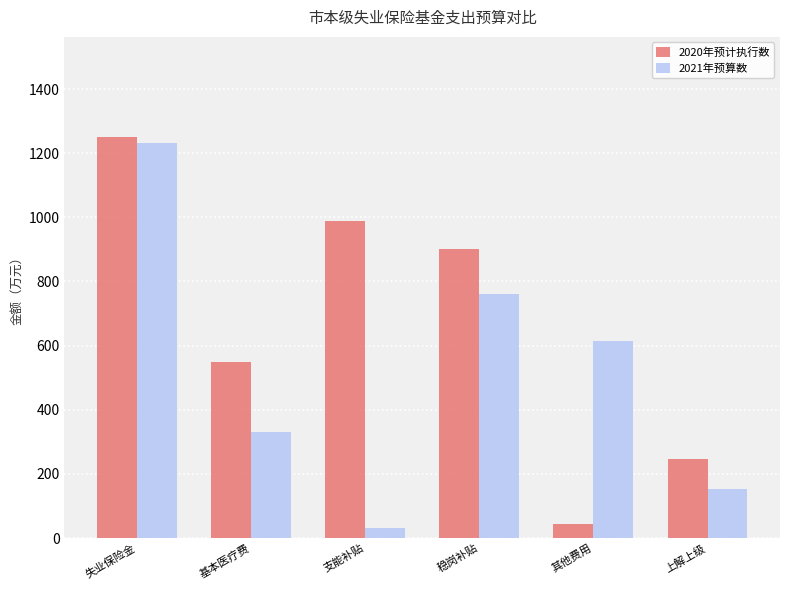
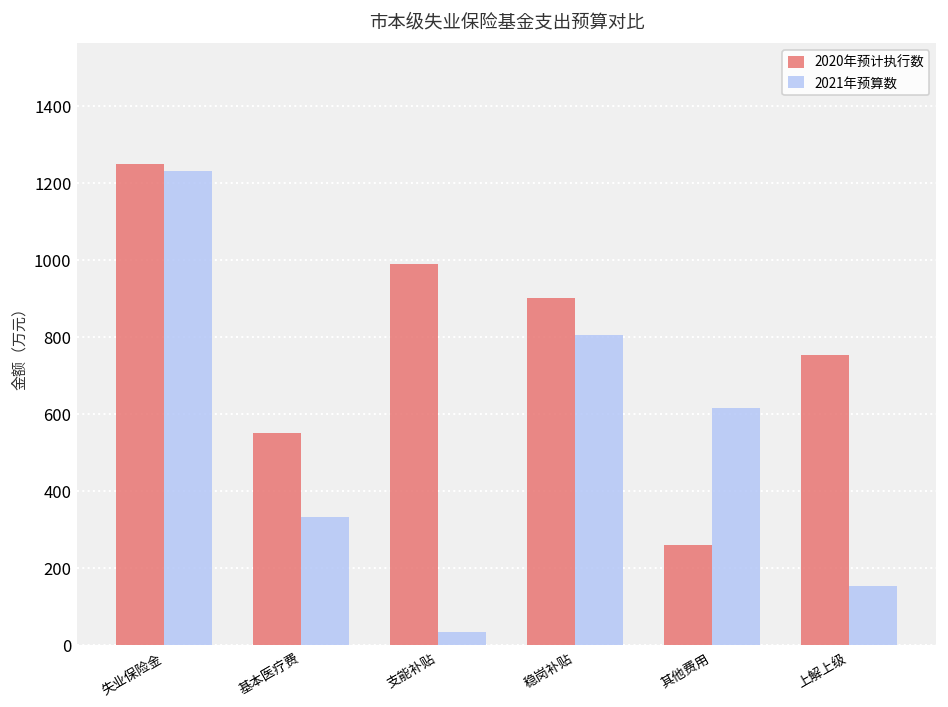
2021年预算数, 稳岗补贴: 760 -> 810
2020年预计执行数, 其他费用: 40 -> 260
2020年预计执行数, 上解上级: 250 -> 750
